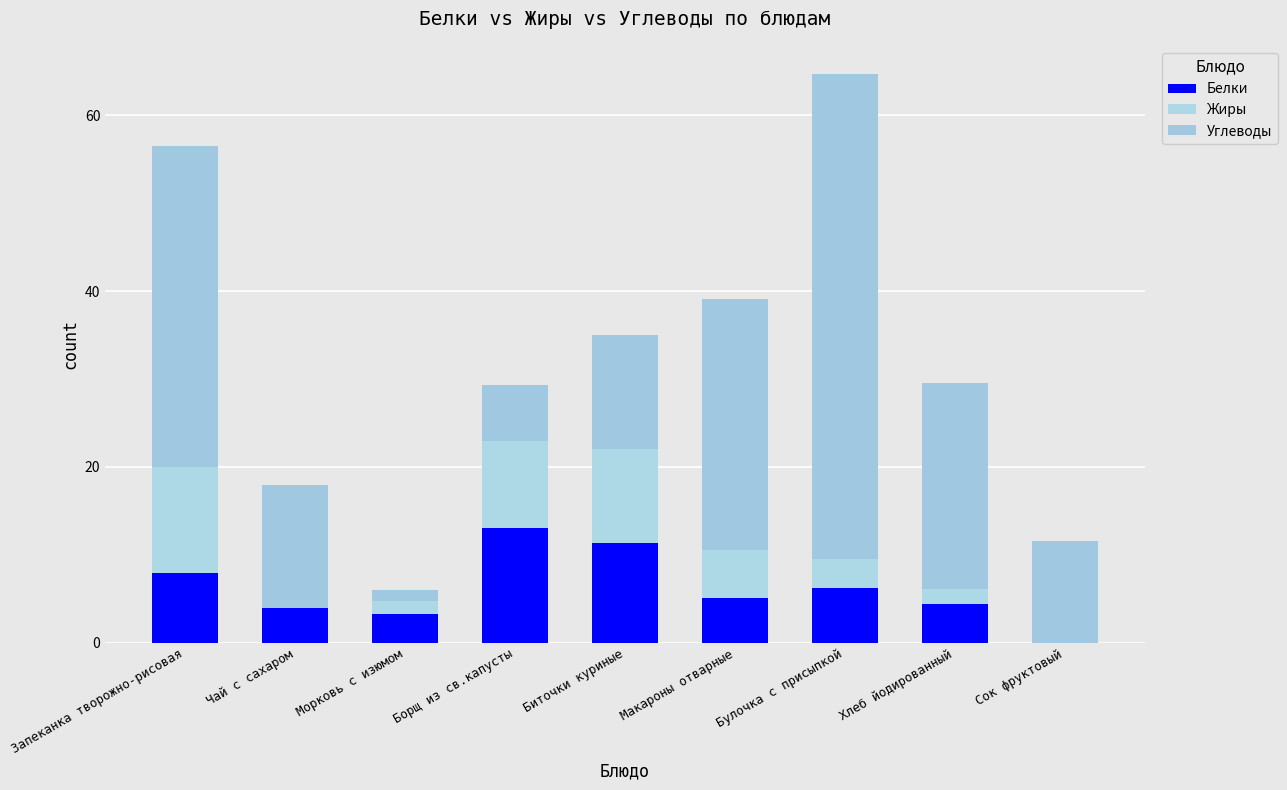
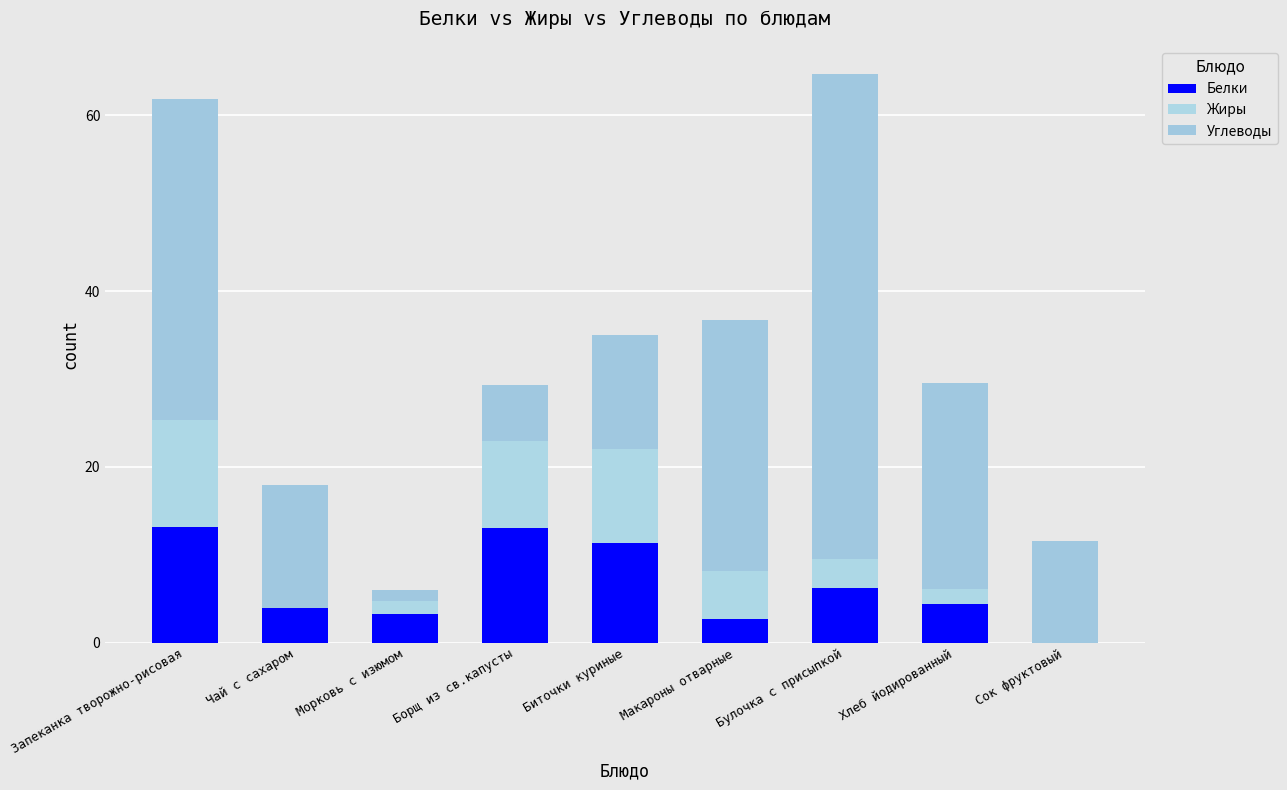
Белки, Запеканка творожно-рисовая: 8 -> 13
Белки, Макароны отварные: 5 -> 3
